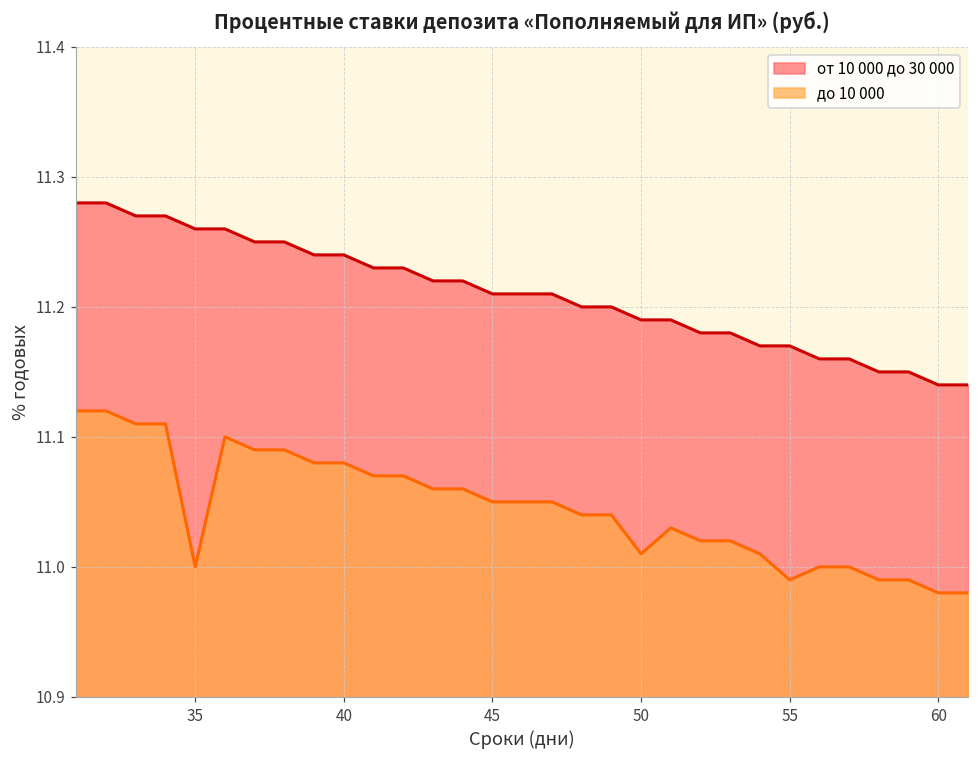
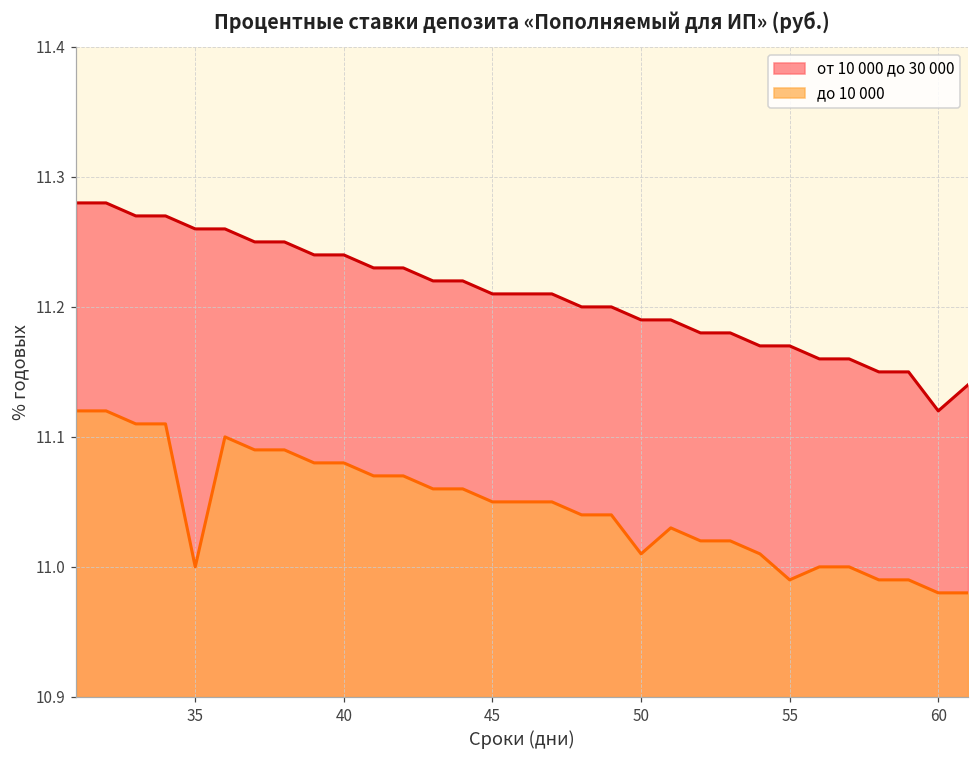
от 10 000 до 30 000, 60: 11.14 -> 11.12
